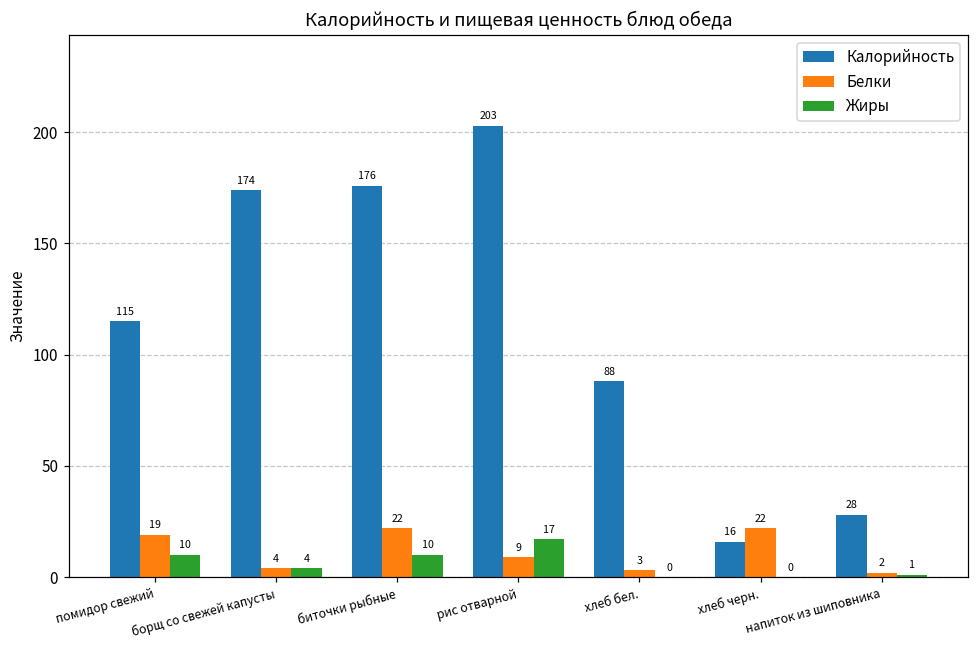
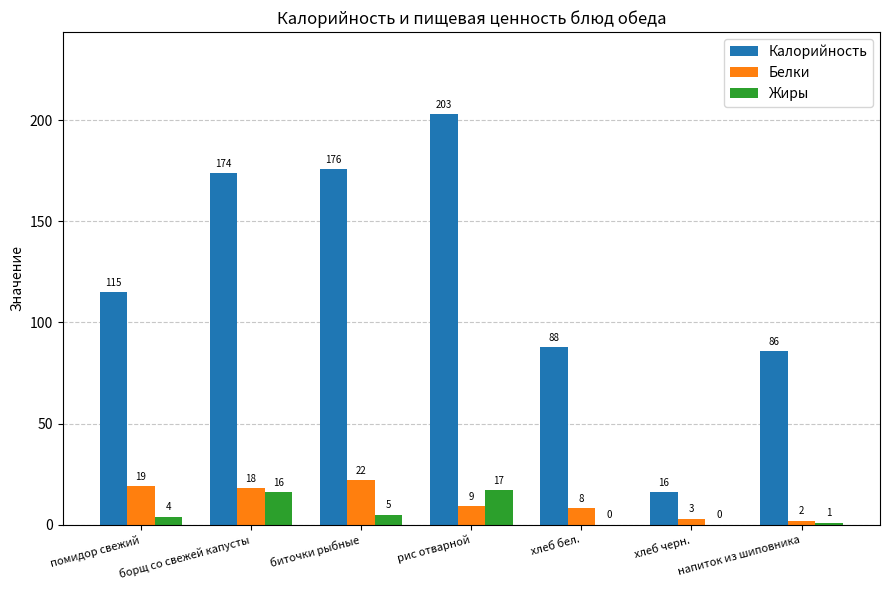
Жиры, помидор свежий: 10 -> 4
Белки, борщ со свежей капусты: 4 -> 18
Жиры, борщ со свежей капусты: 4 -> 16
Жиры, биточки рыбные: 10 -> 5
Белки, хлеб бел.: 3 -> 8
Белки, хлеб черн.: 22 -> 3
Калорийность, напиток из шиповника: 28 -> 86
